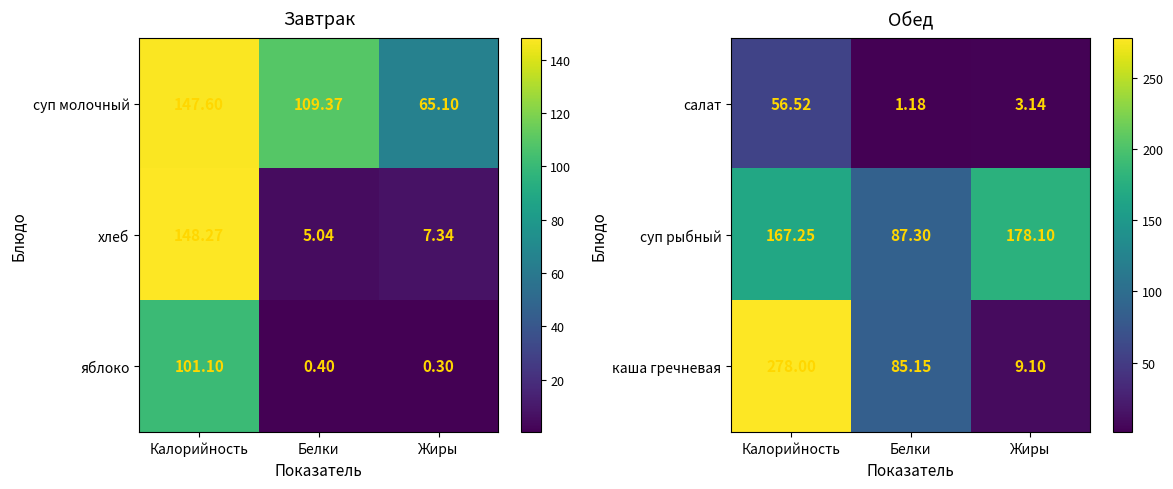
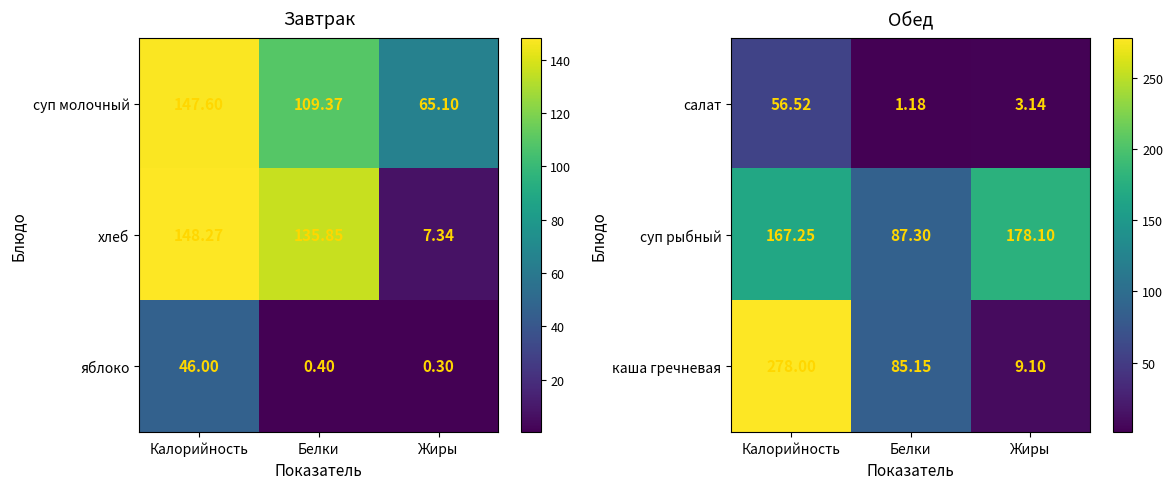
Завтрак, хлеб, Белки: 5.04 -> 135.85
Завтрак, яблоко, Калорийность: 101.10 -> 46.00
